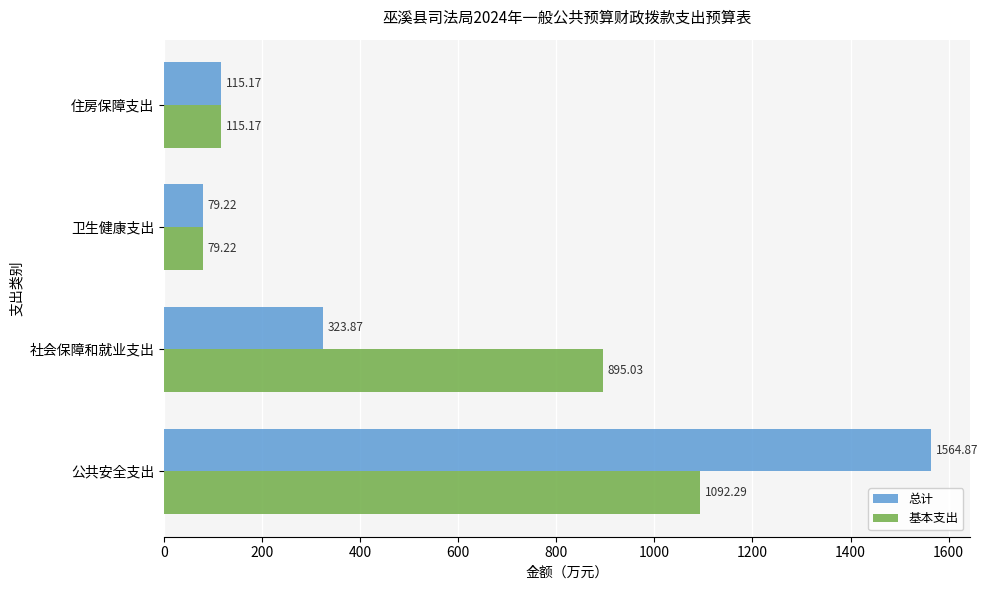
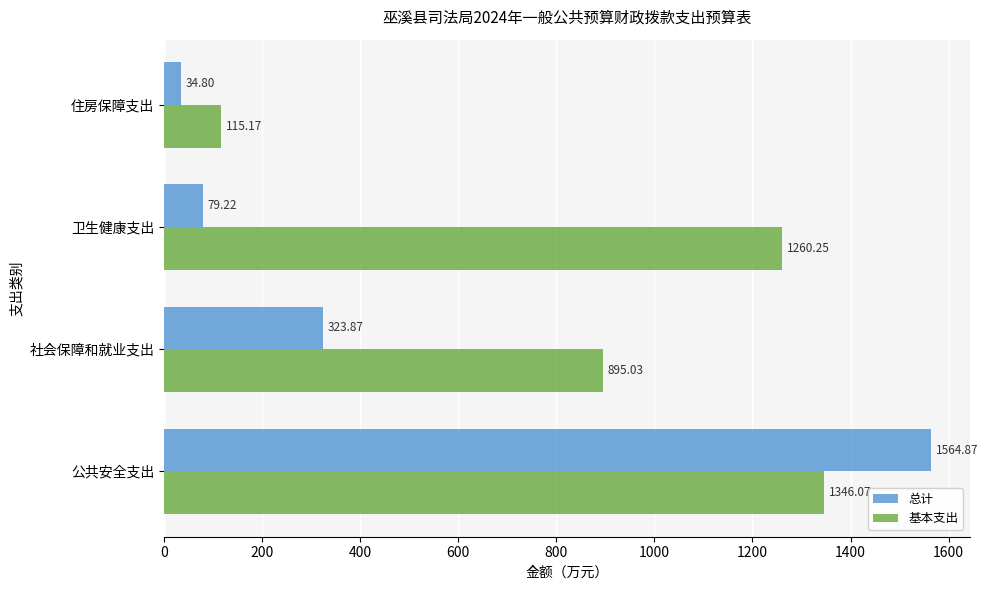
总计, 住房保障支出: 115.17 -> 34.80
基本支出, 卫生健康支出: 79.22 -> 1260.25
基本支出, 公共安全支出: 1092.29 -> 1346.07
